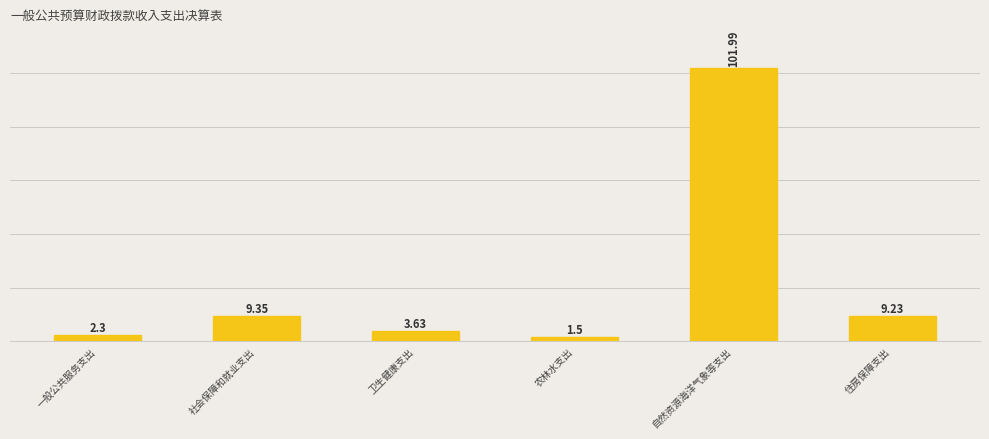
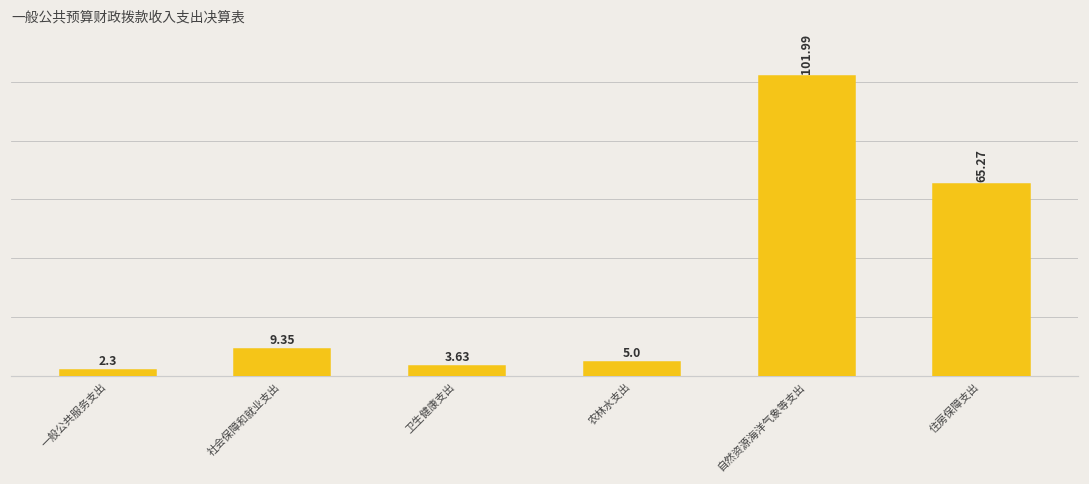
农林水支出: 1.5 -> 5.0
住房保障支出: 9.23 -> 65.27
